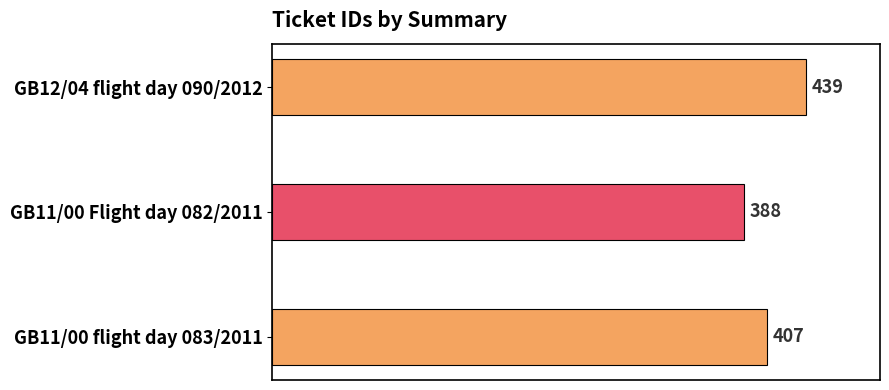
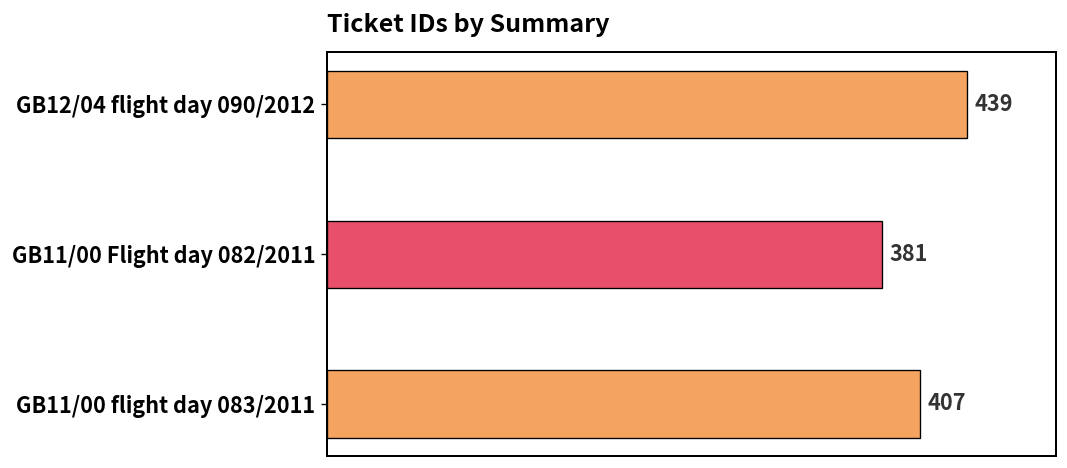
GB11/00 Flight day 082/2011: 388 -> 381
